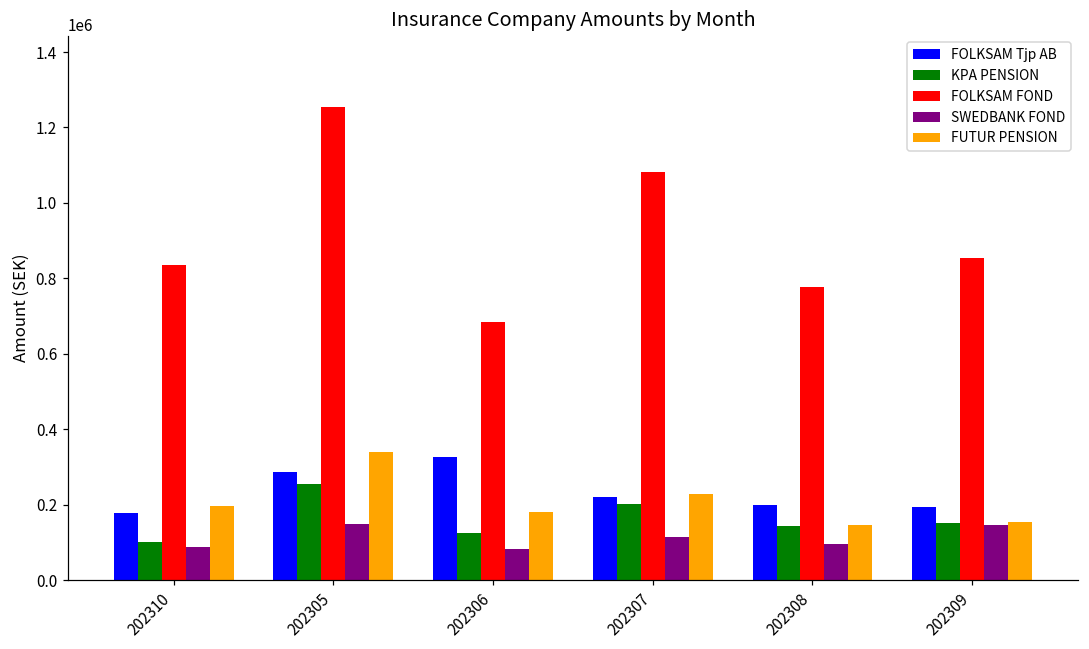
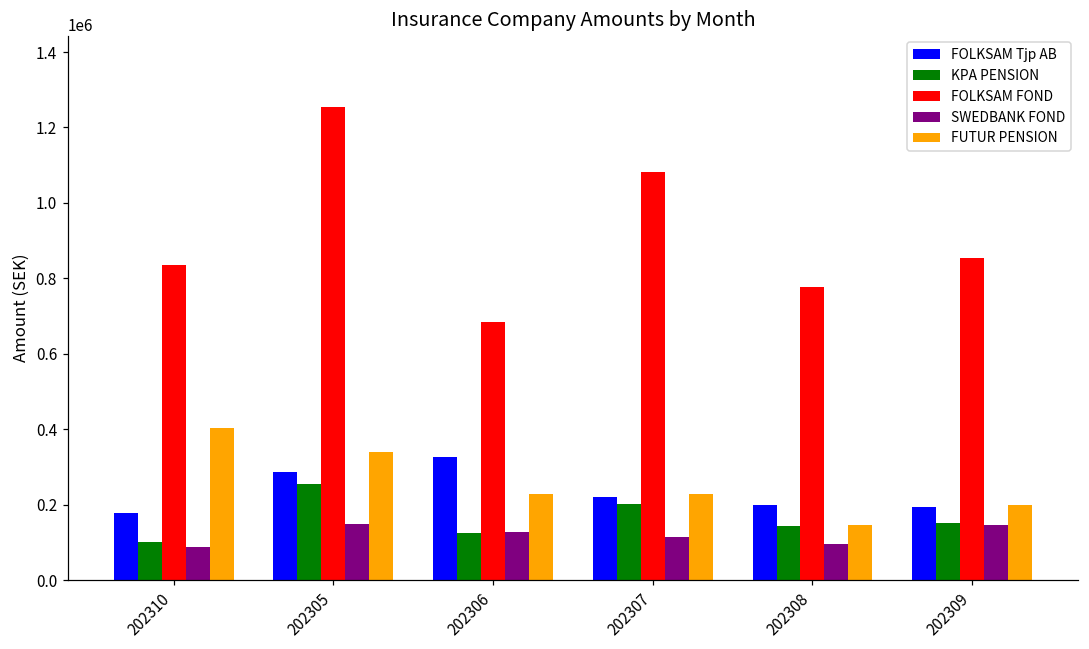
FUTUR PENSION, 202310: 200000 -> 400000
SWEDBANK FOND, 202306: 80000 -> 130000
FUTUR PENSION, 202306: 180000 -> 230000
FUTUR PENSION, 202309: 150000 -> 200000
